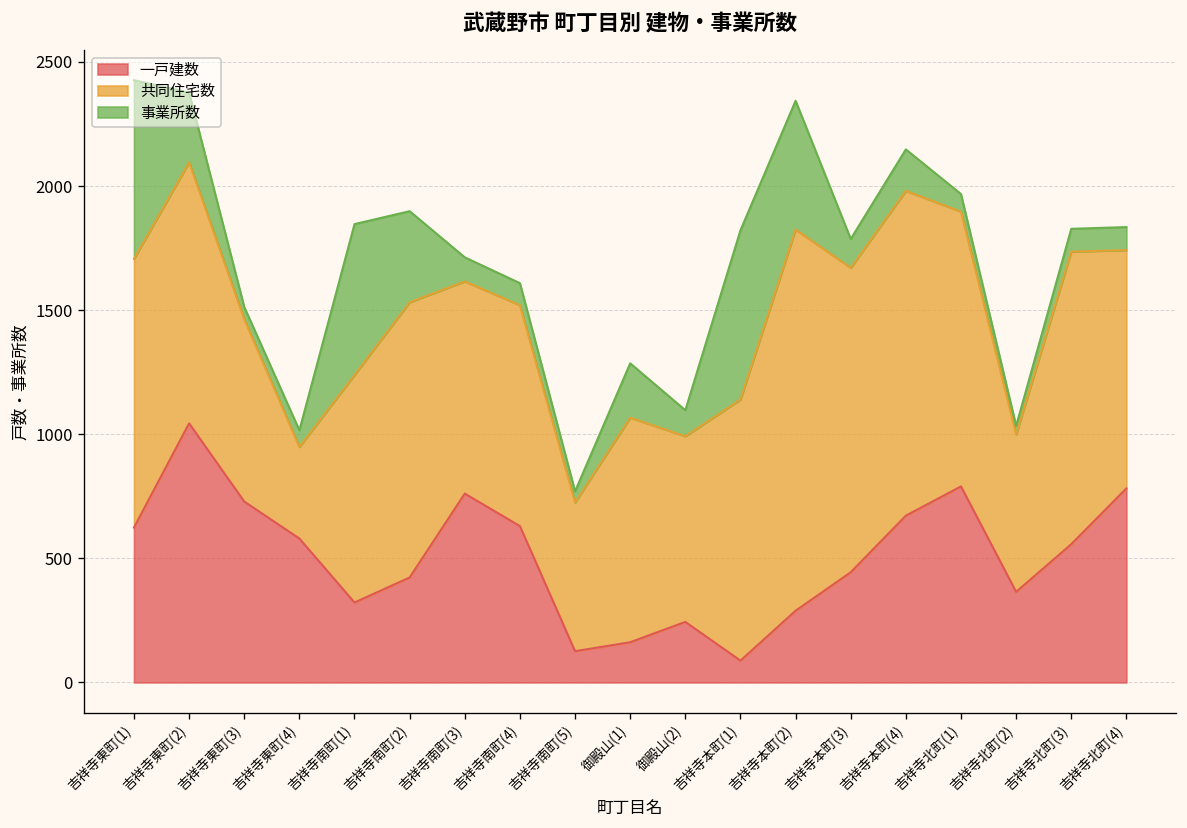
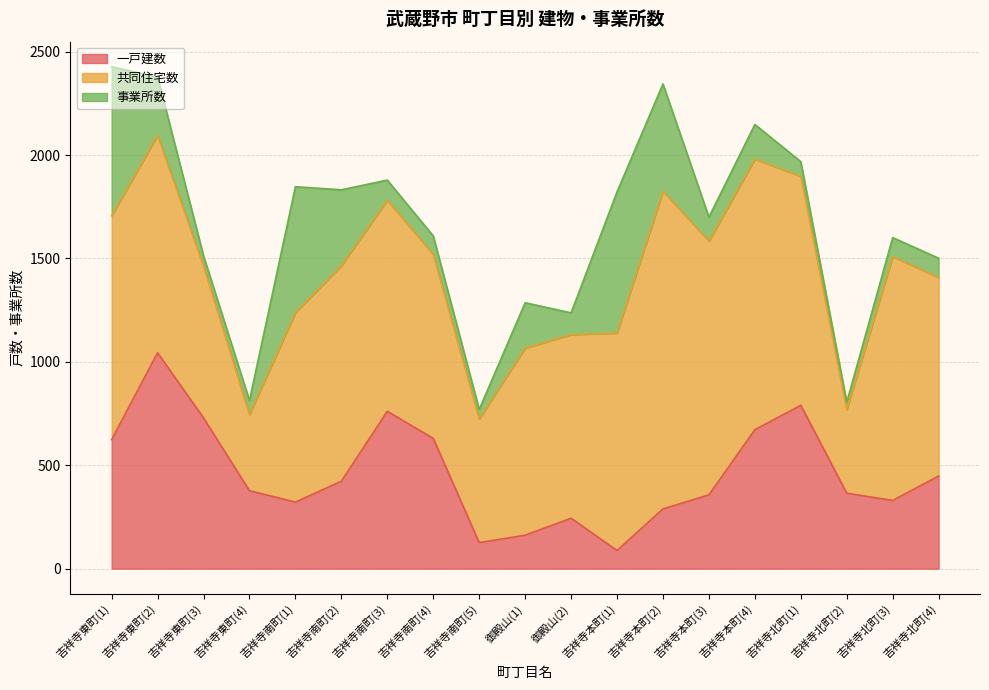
一戸建数, 吉祥寺東町(4): 580 -> 380
共同住宅数, 吉祥寺南町(2): 1110 -> 1040
共同住宅数, 吉祥寺南町(3): 860 -> 1020
共同住宅数, 御殿山(2): 750 -> 890
一戸建数, 吉祥寺本町(3): 440 -> 360
共同住宅数, 吉祥寺北町(2): 630 -> 410
一戸建数, 吉祥寺北町(3): 560 -> 330
一戸建数, 吉祥寺北町(4): 780 -> 450
